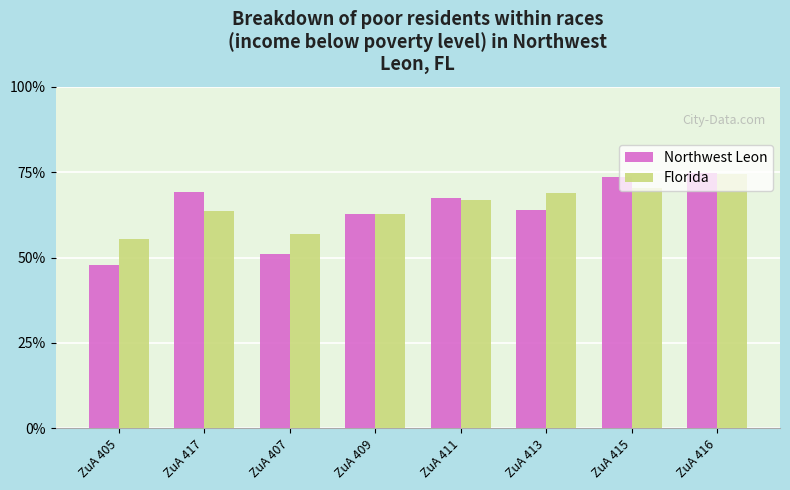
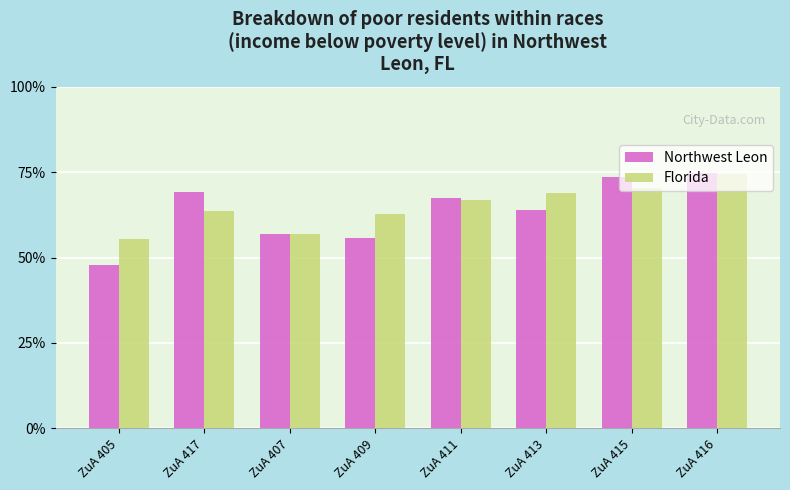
Northwest Leon, ZuA 407: 51% -> 57%
Northwest Leon, ZuA 409: 63% -> 56%
